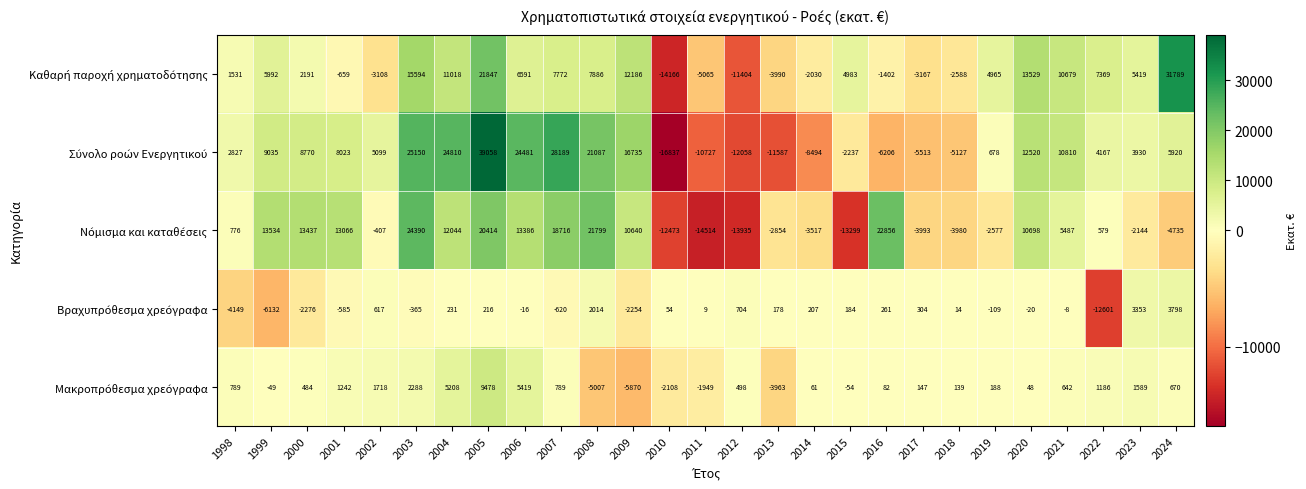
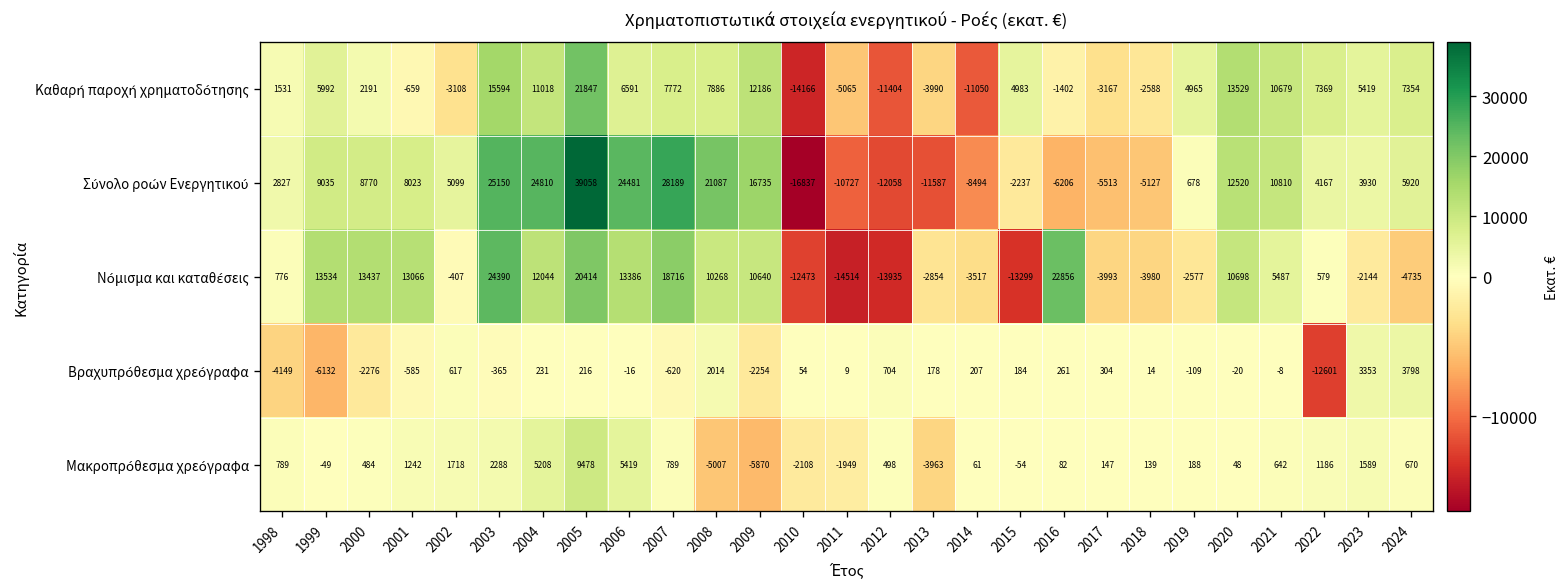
Καθαρή παροχή χρηματοδότησης, 2014: -2030 -> -11050
Καθαρή παροχή χρηματοδότησης, 2024: 31789 -> 7354
Νόμισμα και καταθέσεις, 2008: 21799 -> 10268
